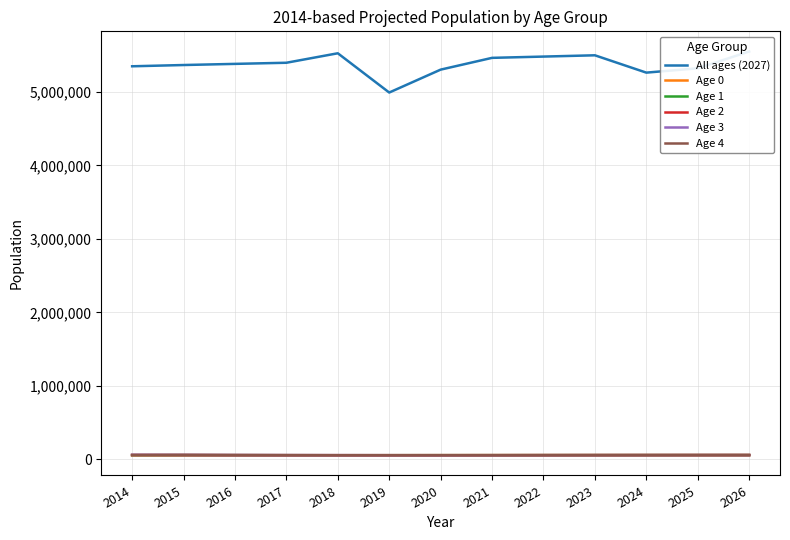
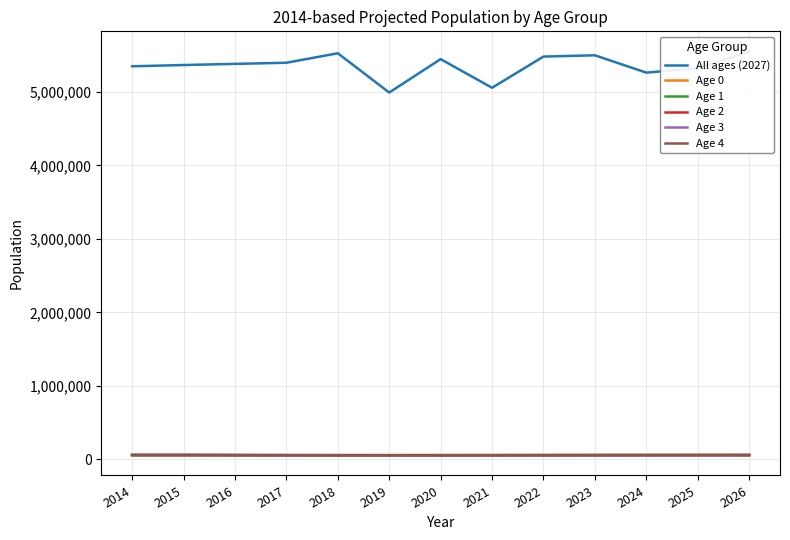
All ages (2027), 2020: 5,300,000 -> 5,400,000
All ages (2027), 2021: 5,500,000 -> 5,100,000
